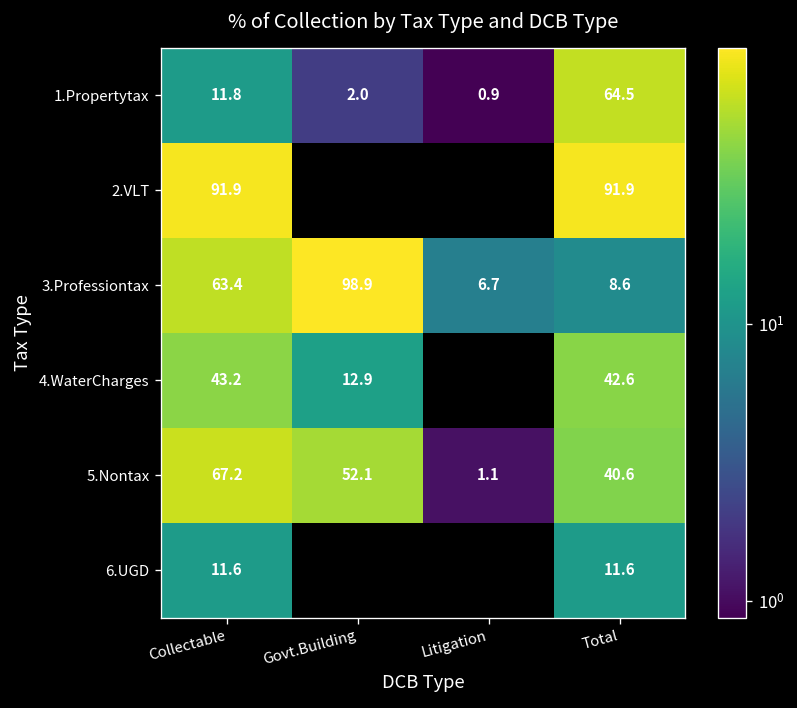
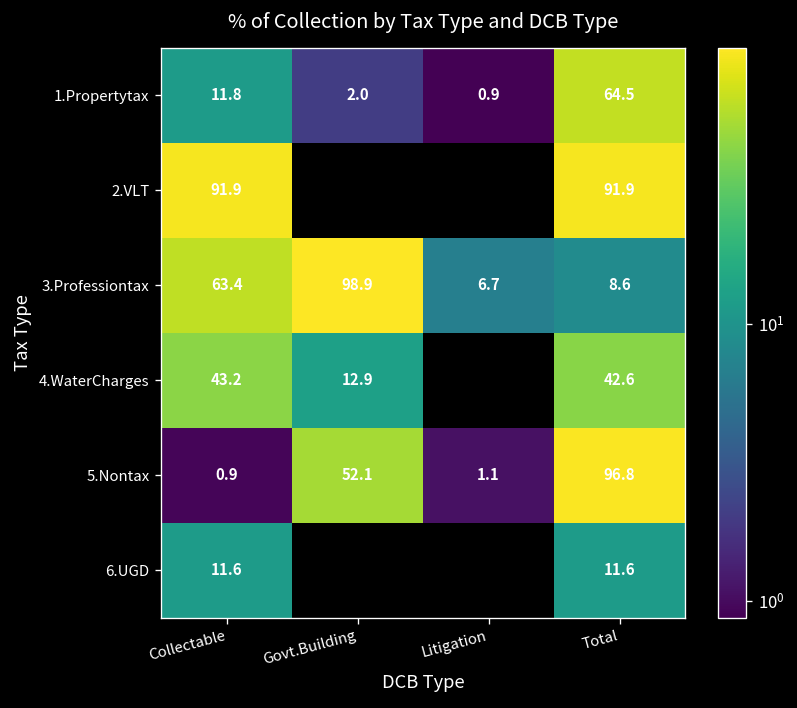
5.Nontax, Collectable: 67.2 -> 0.9
5.Nontax, Total: 40.6 -> 96.8
